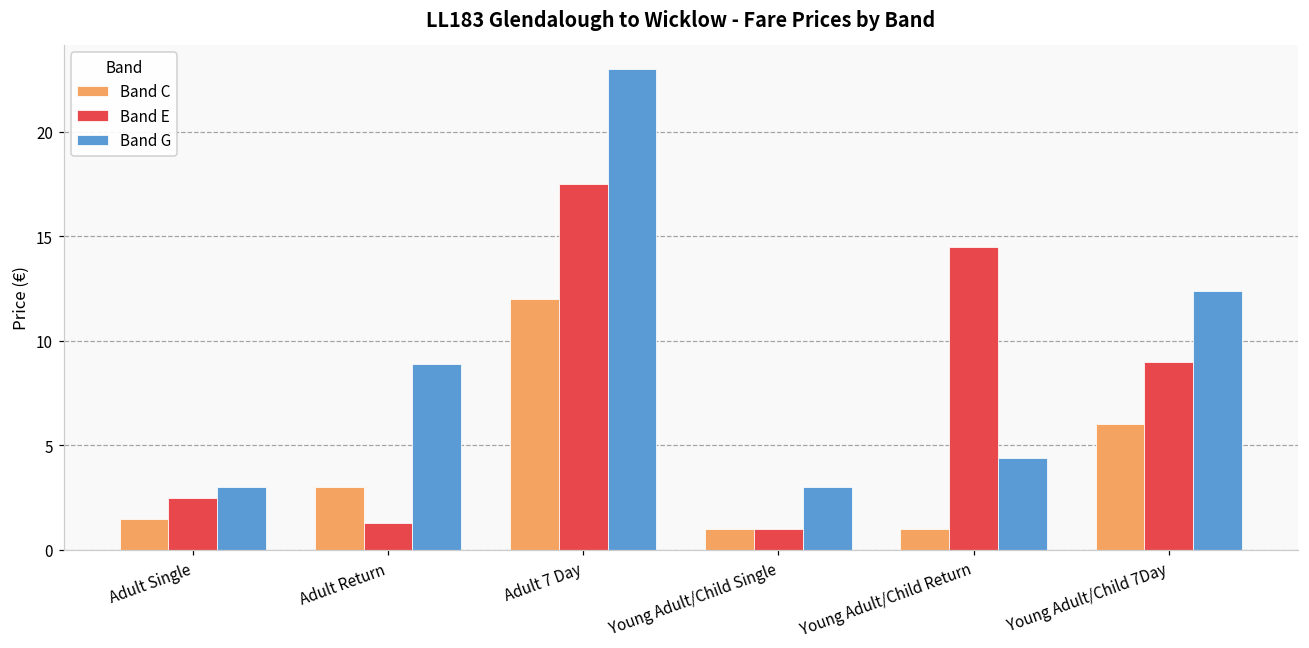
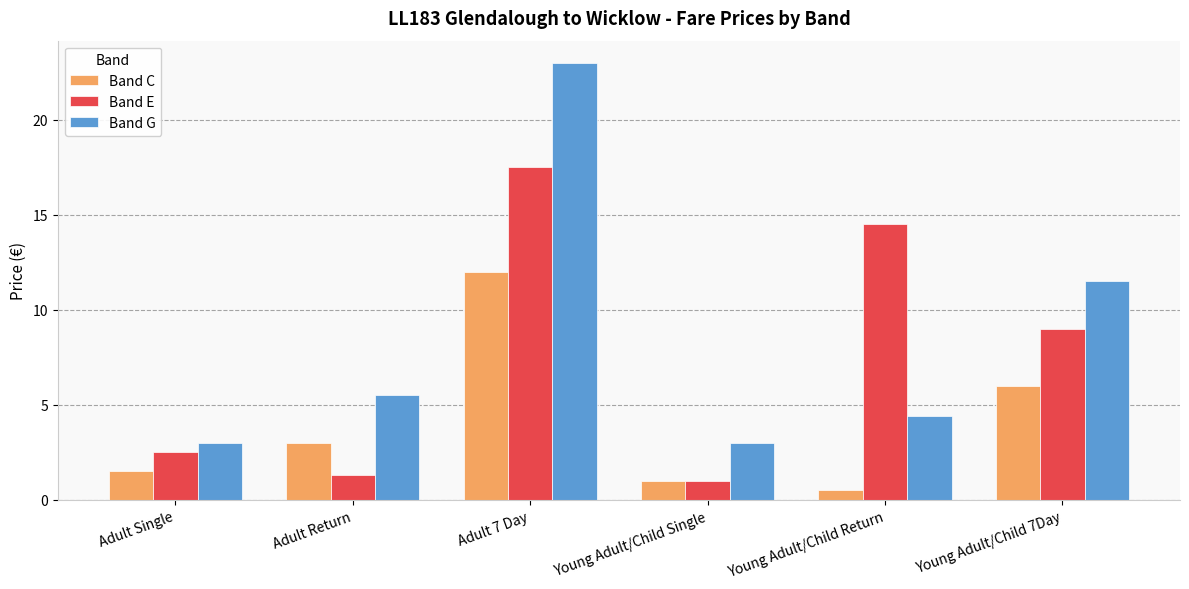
Band G, Adult Return: 8.9 -> 5.5
Band C, Young Adult/Child Return: 1.0 -> 0.5
Band G, Young Adult/Child 7Day: 12.4 -> 11.5
